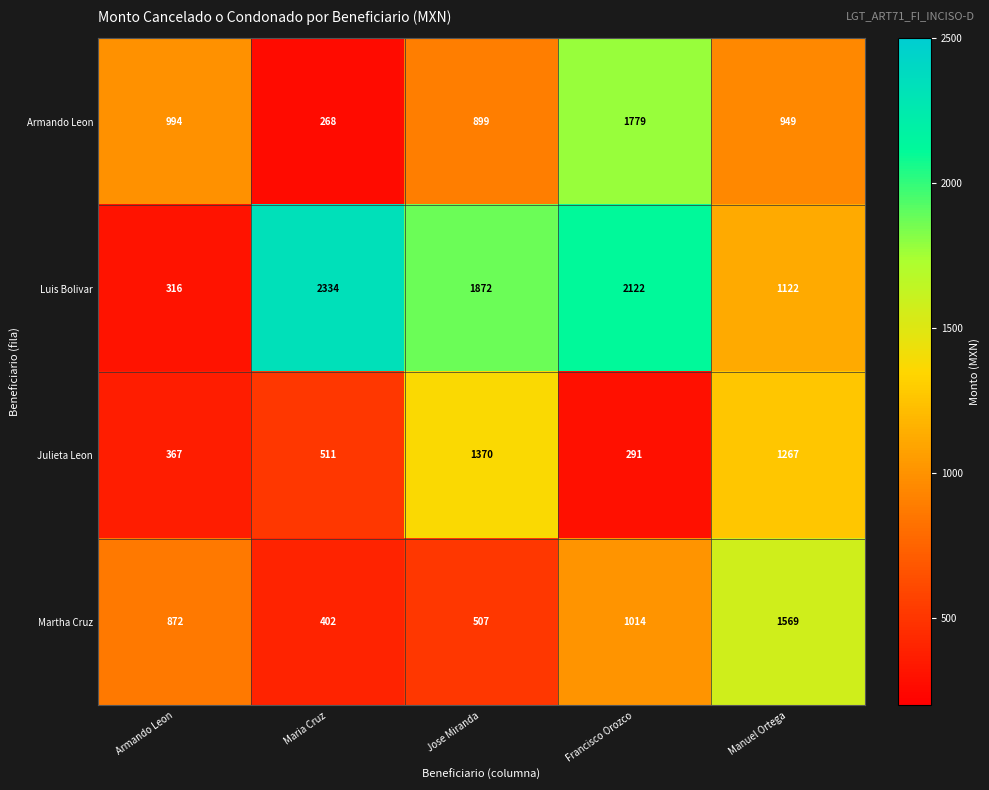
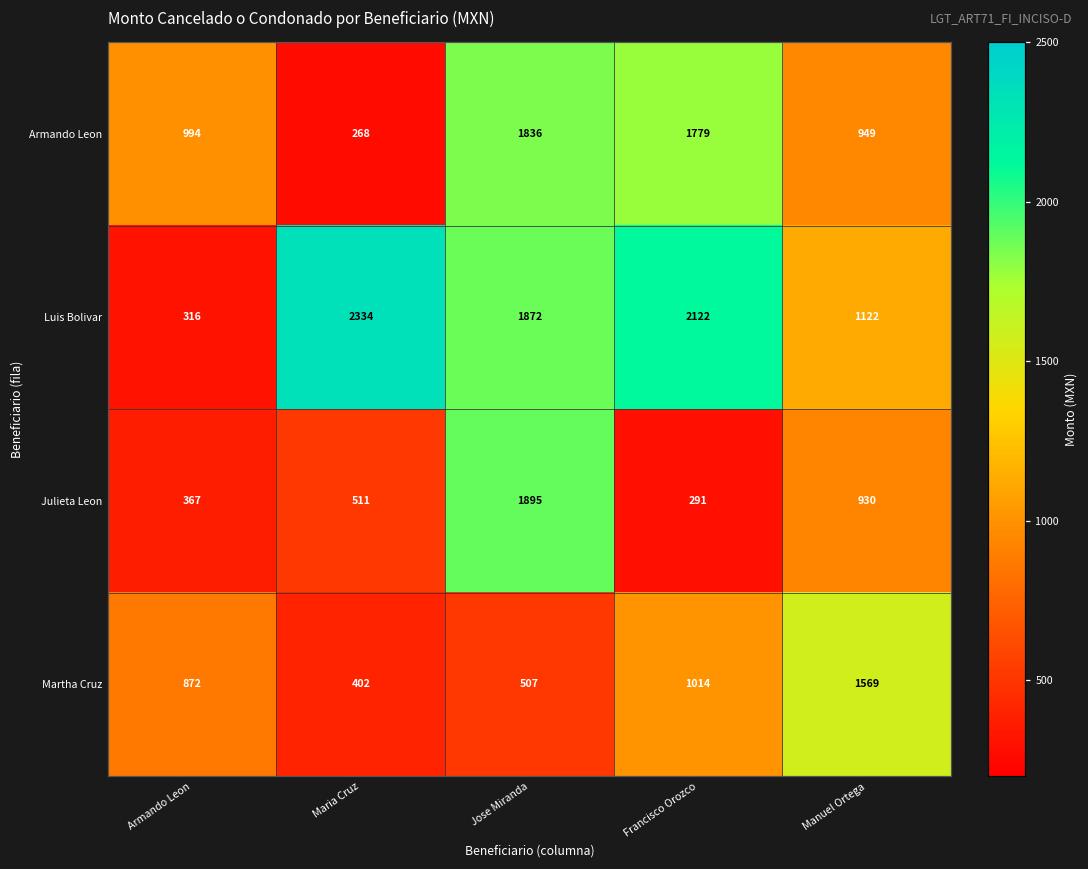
Armando Leon, Jose Miranda: 899 -> 1836
Julieta Leon, Jose Miranda: 1370 -> 1895
Julieta Leon, Manuel Ortega: 1267 -> 930
